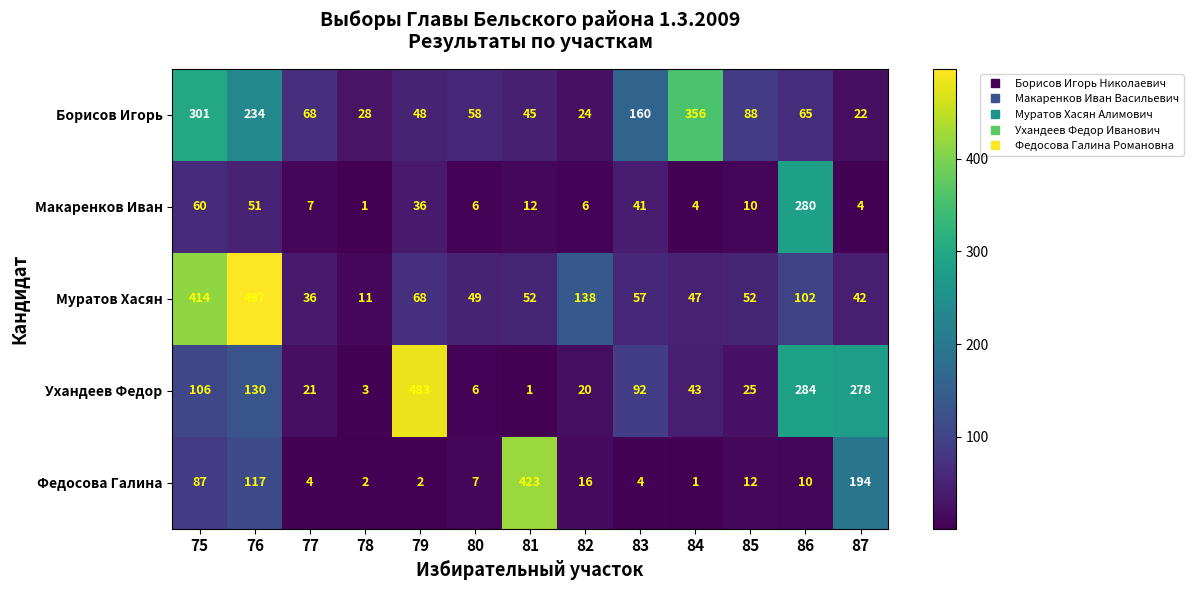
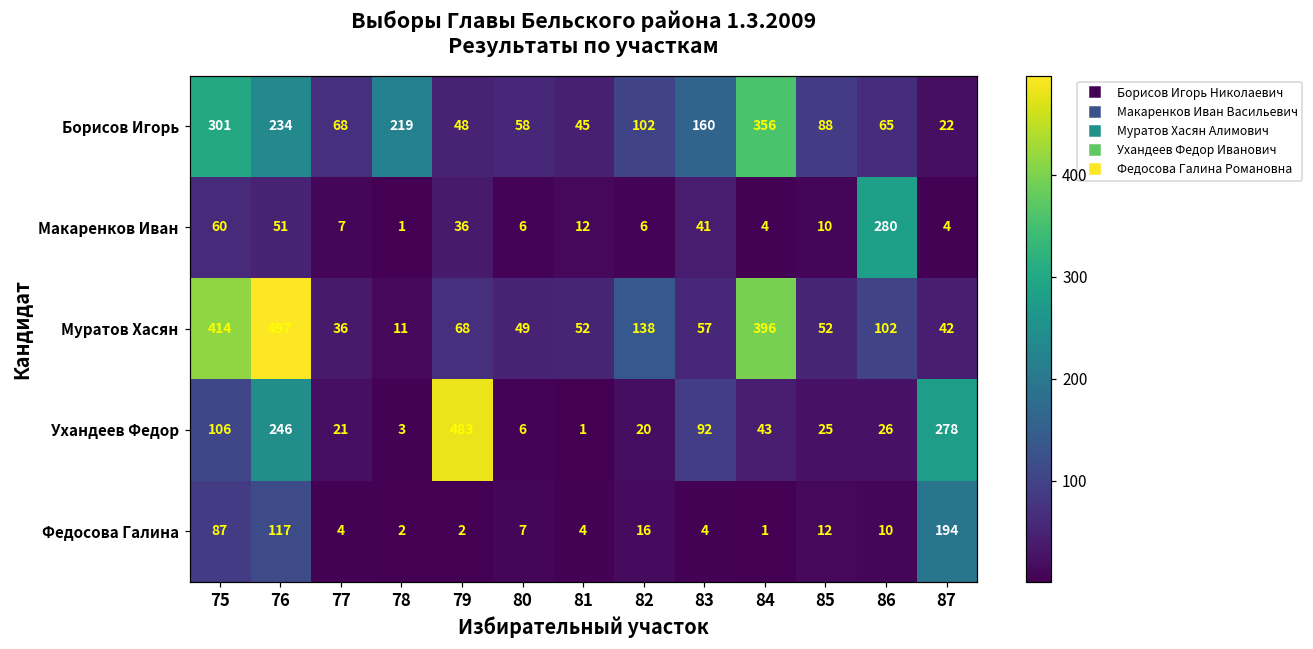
Борисов Игорь, 78: 28 -> 219
Борисов Игорь, 82: 24 -> 102
Муратов Хасян, 84: 47 -> 396
Ухандеев Федор, 76: 130 -> 246
Ухандеев Федор, 86: 284 -> 26
Федосова Галина, 81: 423 -> 4
